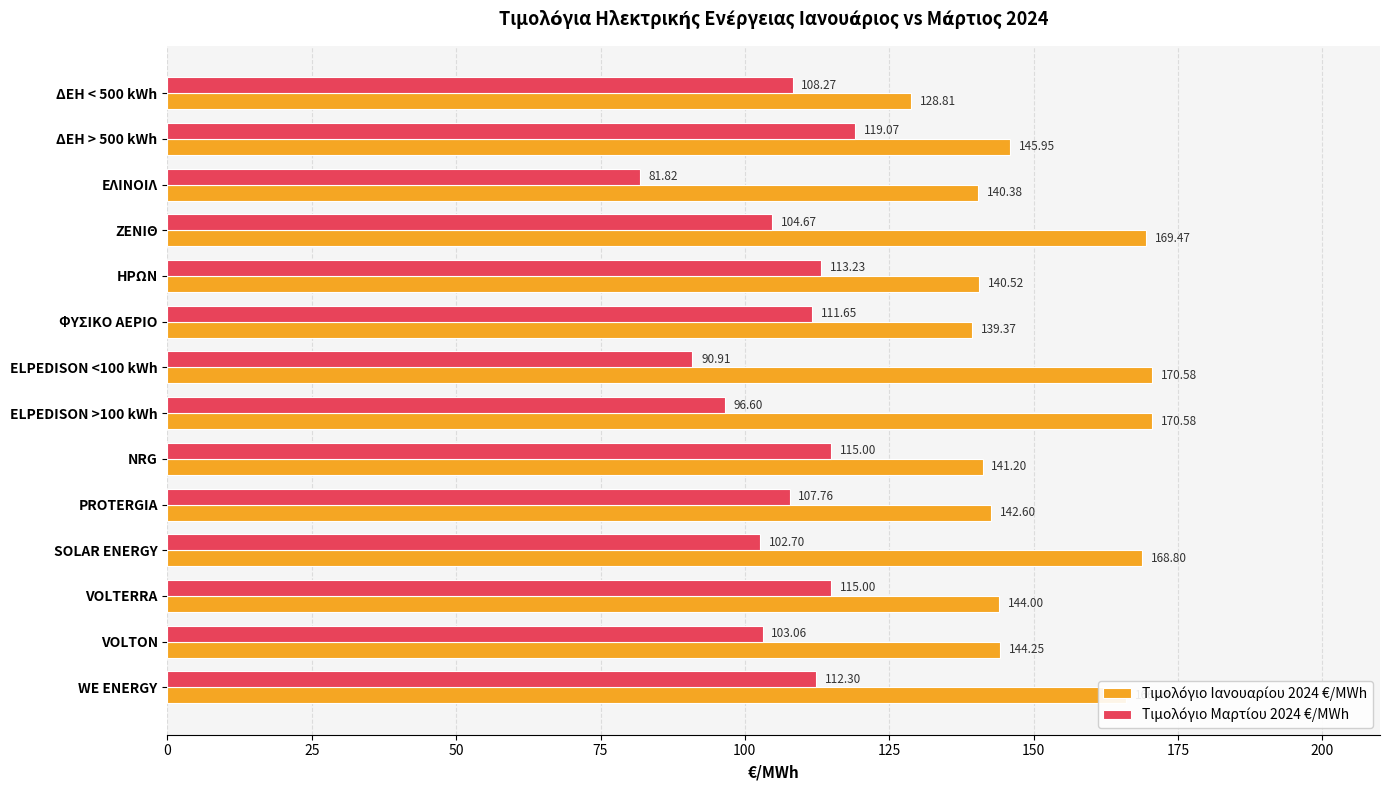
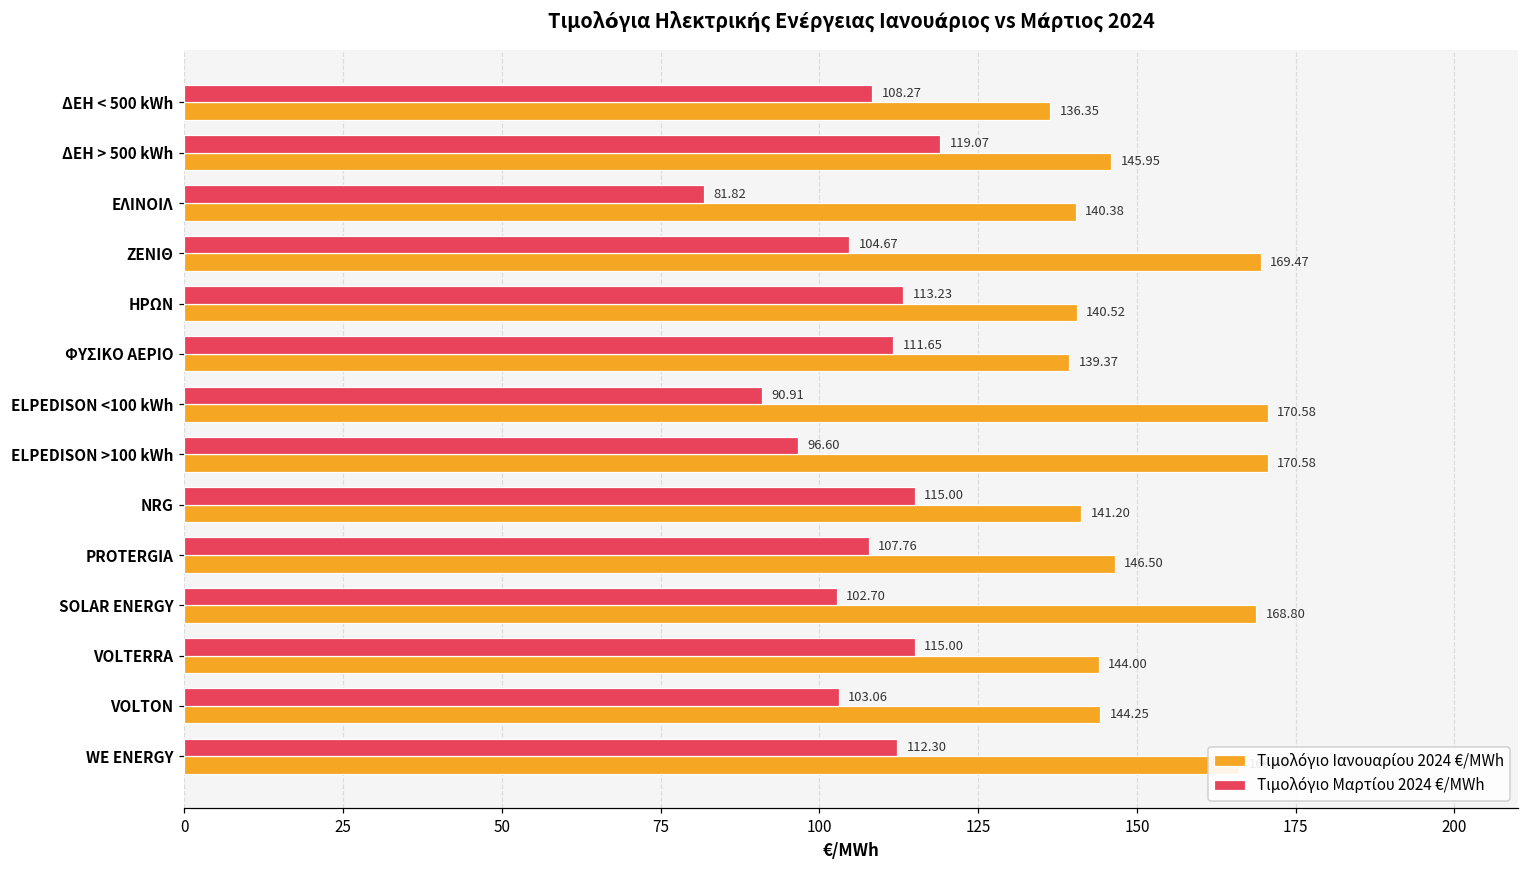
Τιμολόγιο Ιανουαρίου 2024 €/MWh, ΔΕΗ < 500 kWh: 128.81 -> 136.35
Τιμολόγιο Ιανουαρίου 2024 €/MWh, PROTERGIA: 142.60 -> 146.50
